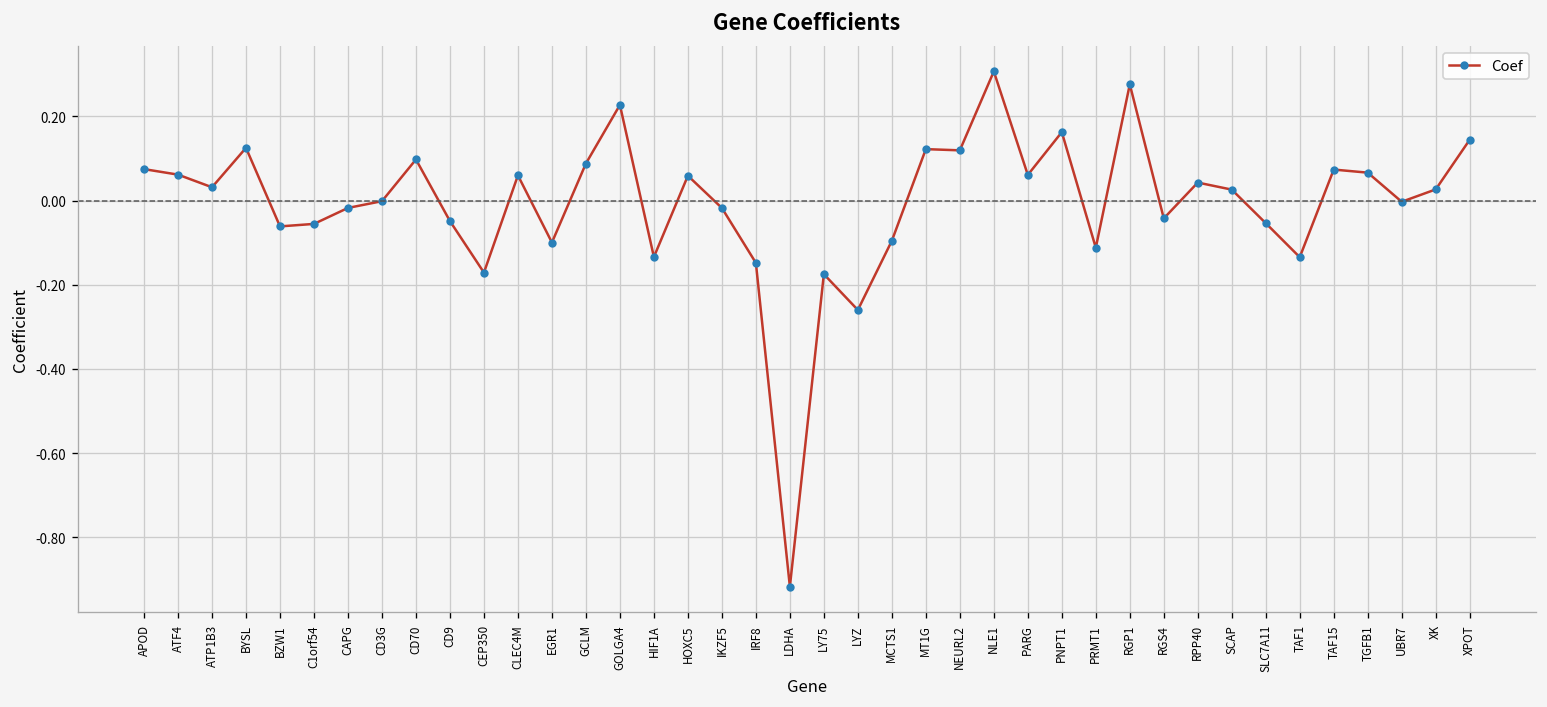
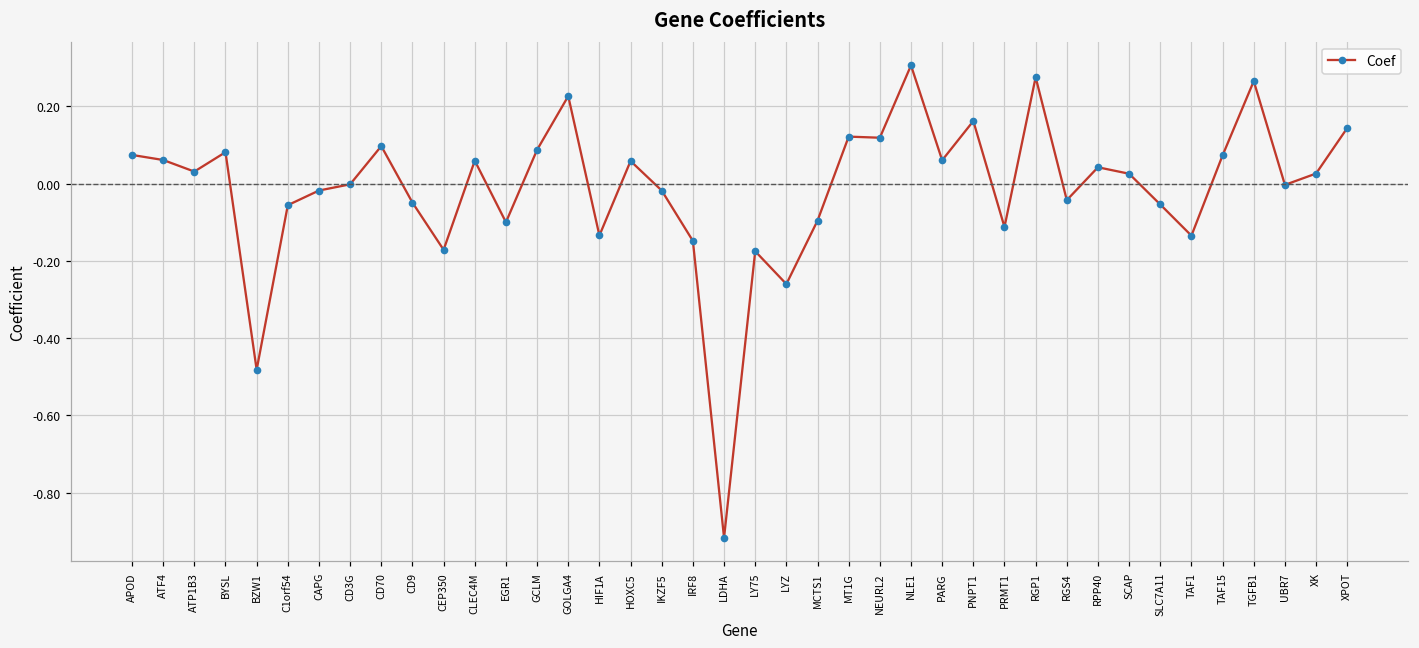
BYSL: 0.13 -> 0.08
BZW1: -0.06 -> -0.48
TGFB1: 0.07 -> 0.27
